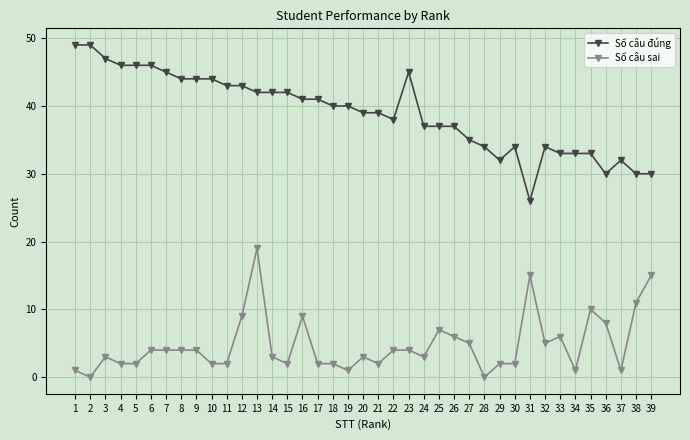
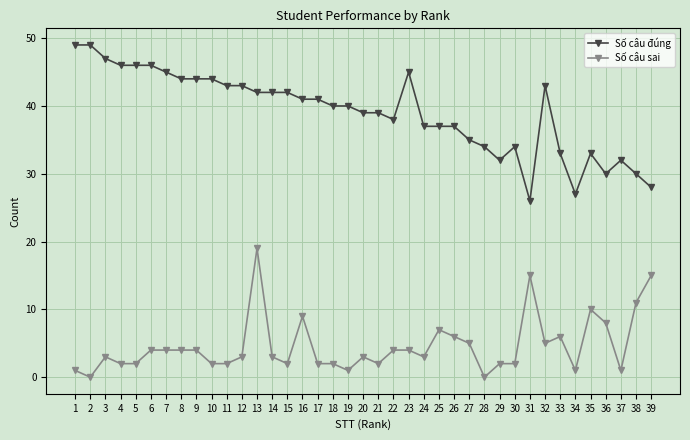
Số câu sai, 12: 9 -> 3
Số câu đúng, 32: 34 -> 43
Số câu đúng, 34: 33 -> 27
Số câu đúng, 39: 30 -> 28
